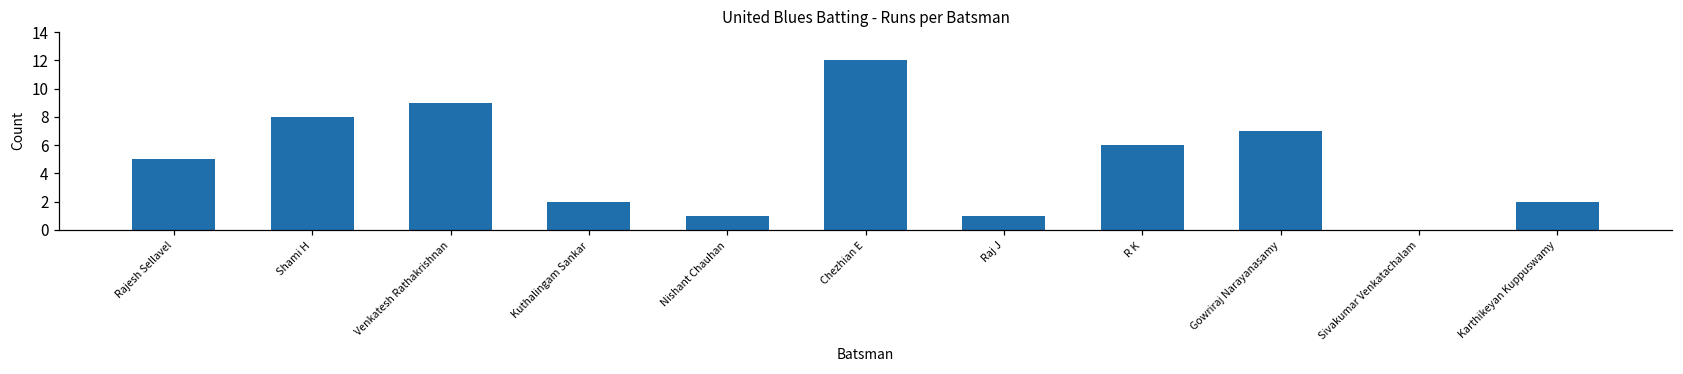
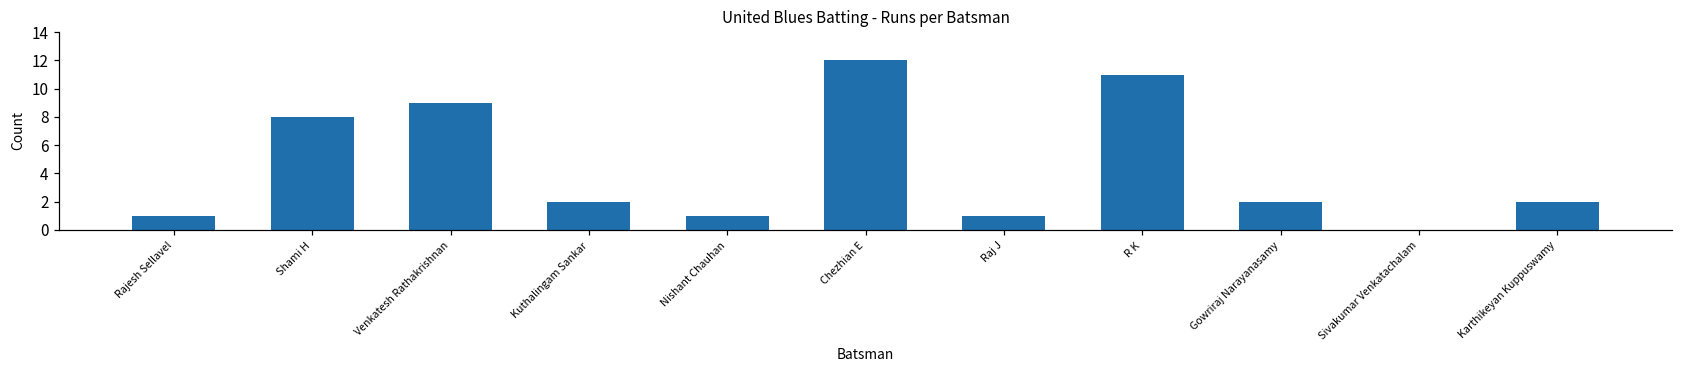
Rajesh Sellavel: 5 -> 1
R K: 6 -> 11
Gowriraj Narayanasamy: 7 -> 2
